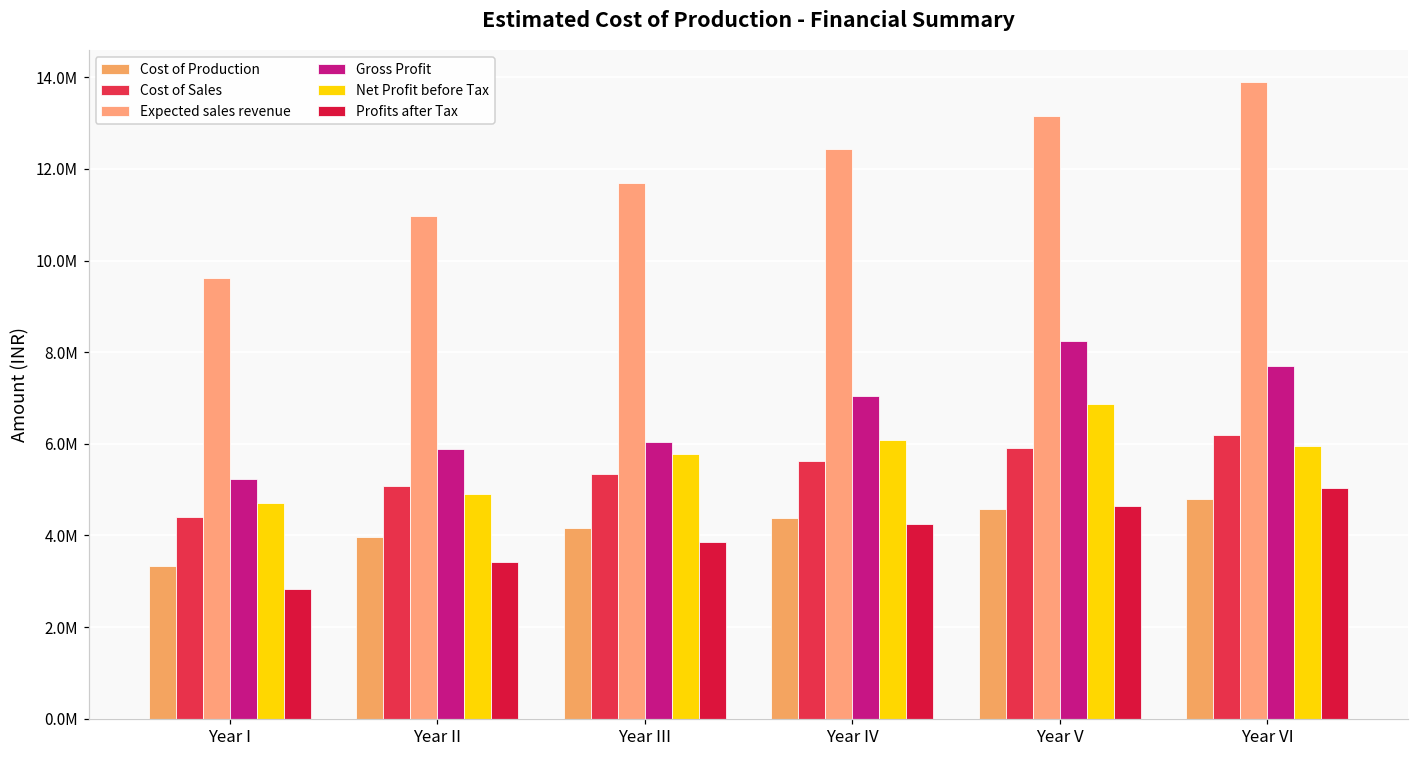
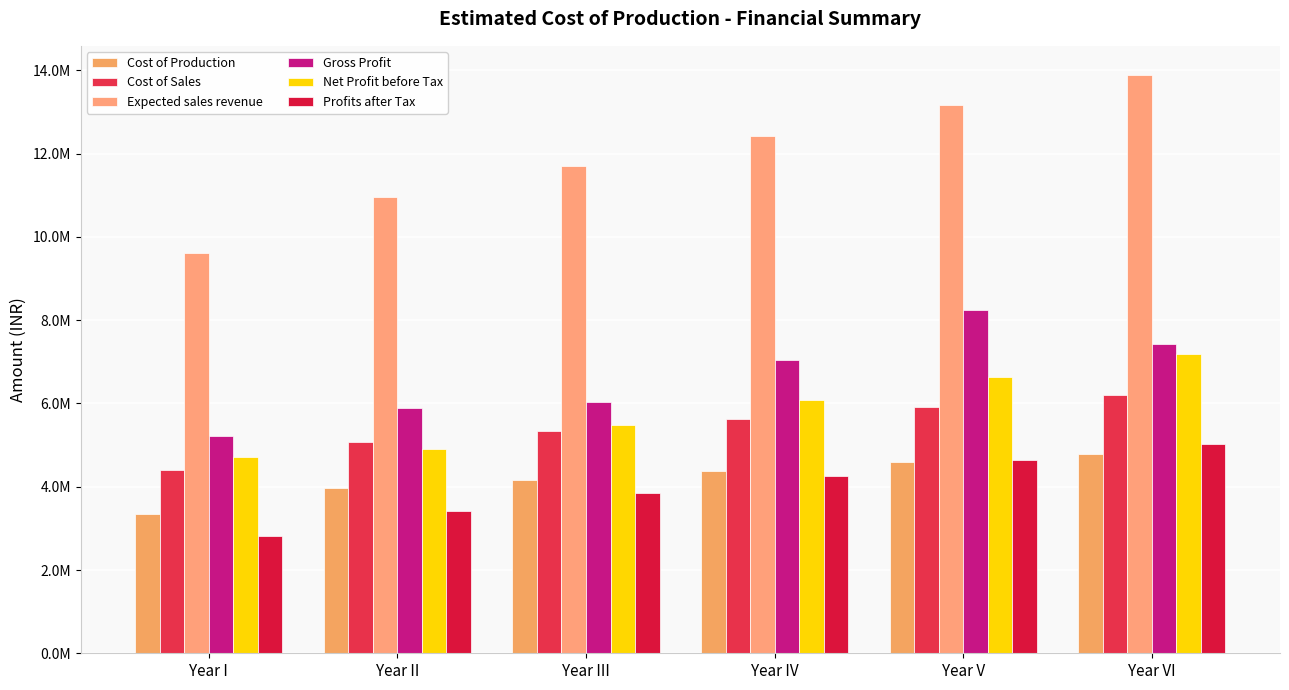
Net Profit before Tax, Year III: 5800000 -> 5500000
Net Profit before Tax, Year V: 6900000 -> 6600000
Gross Profit, Year VI: 7700000 -> 7400000
Net Profit before Tax, Year VI: 6000000 -> 7200000
